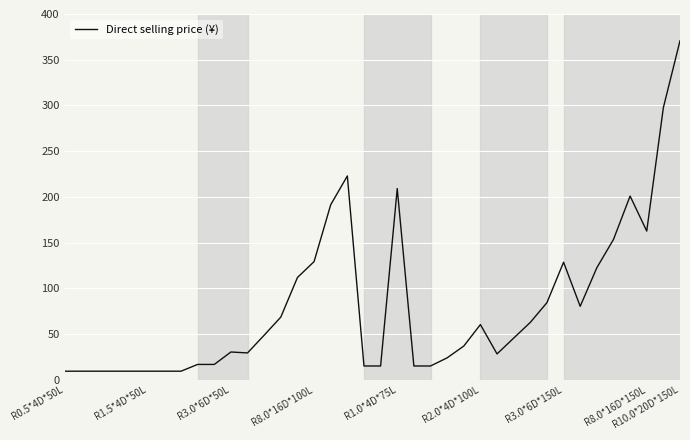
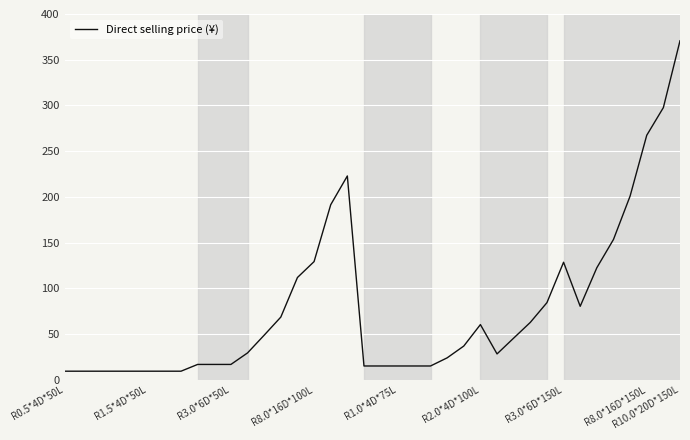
R3.0*6D*50L: 30 -> 20
R1.0*4D*75L: 210 -> 10
R8.0*16D*150L: 160 -> 270
